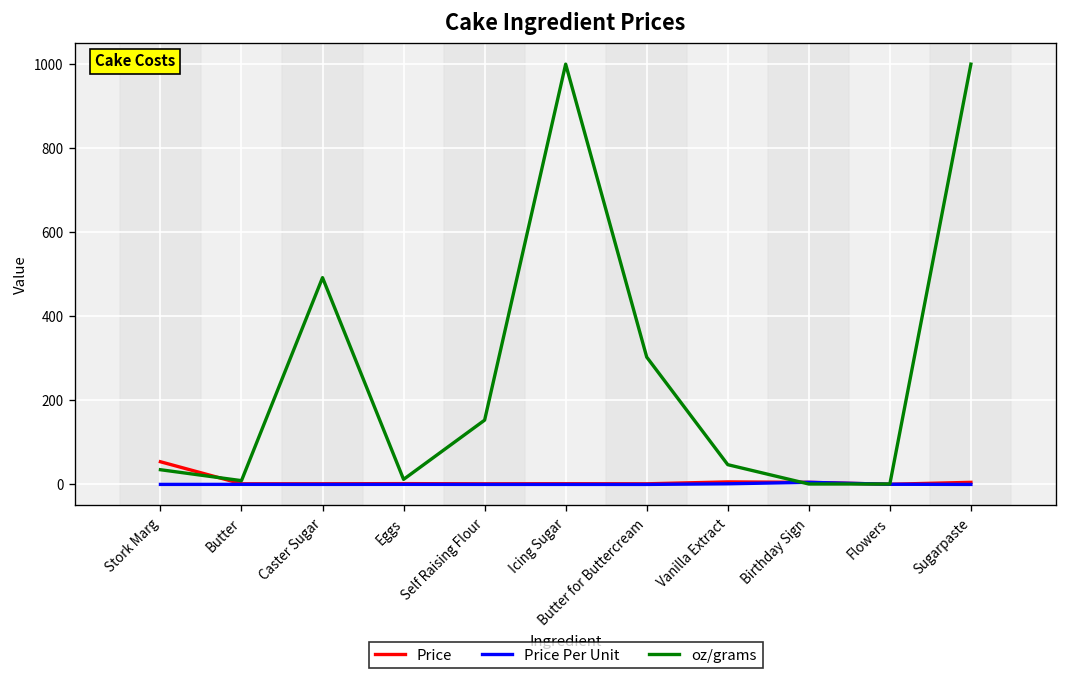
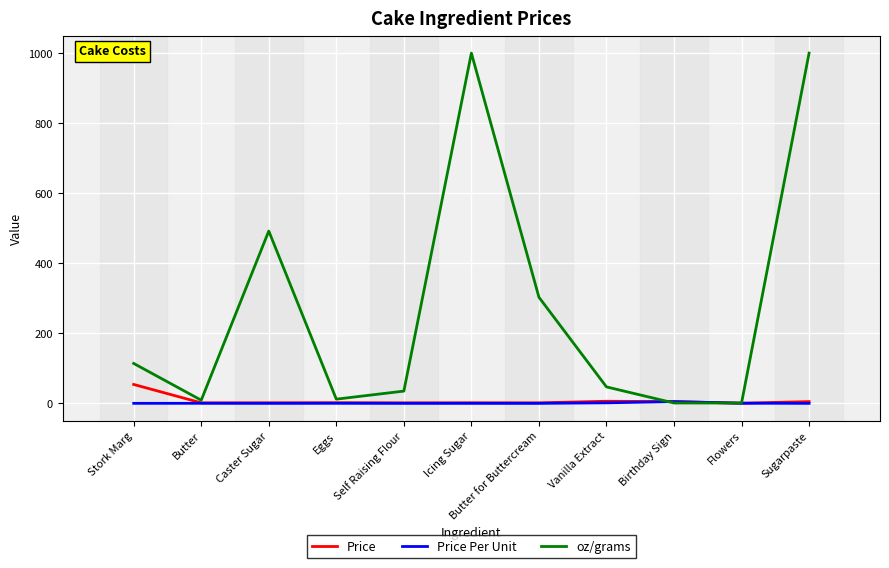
oz/grams, Stork Marg: 40 -> 110
oz/grams, Self Raising Flour: 150 -> 40
